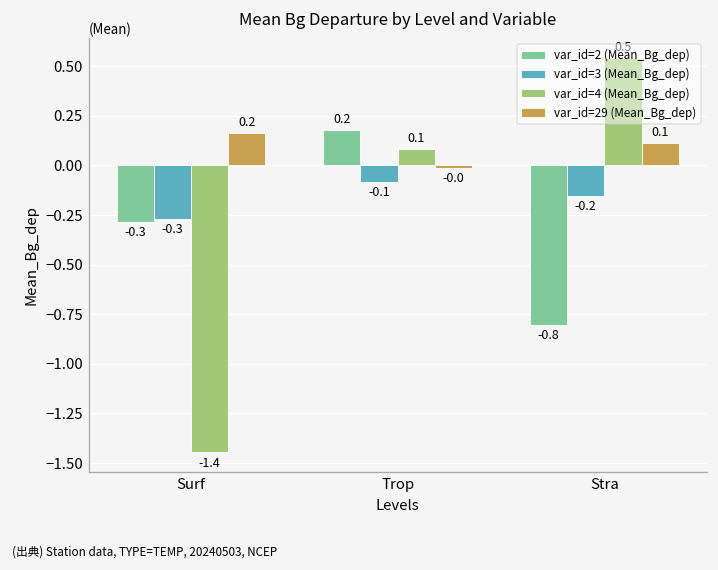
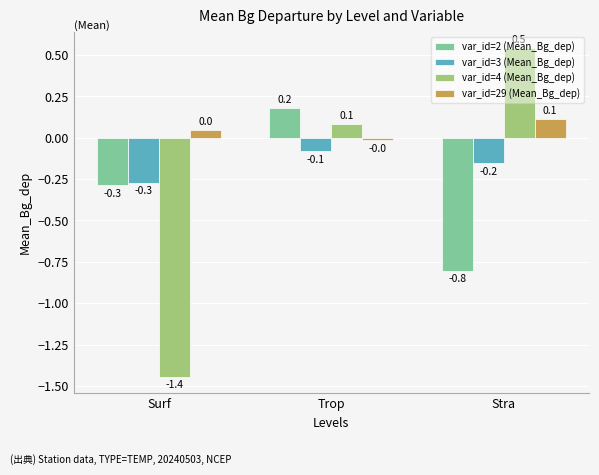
var_id=29 (Mean_Bg_dep), Surf: 0.2 -> 0.0
